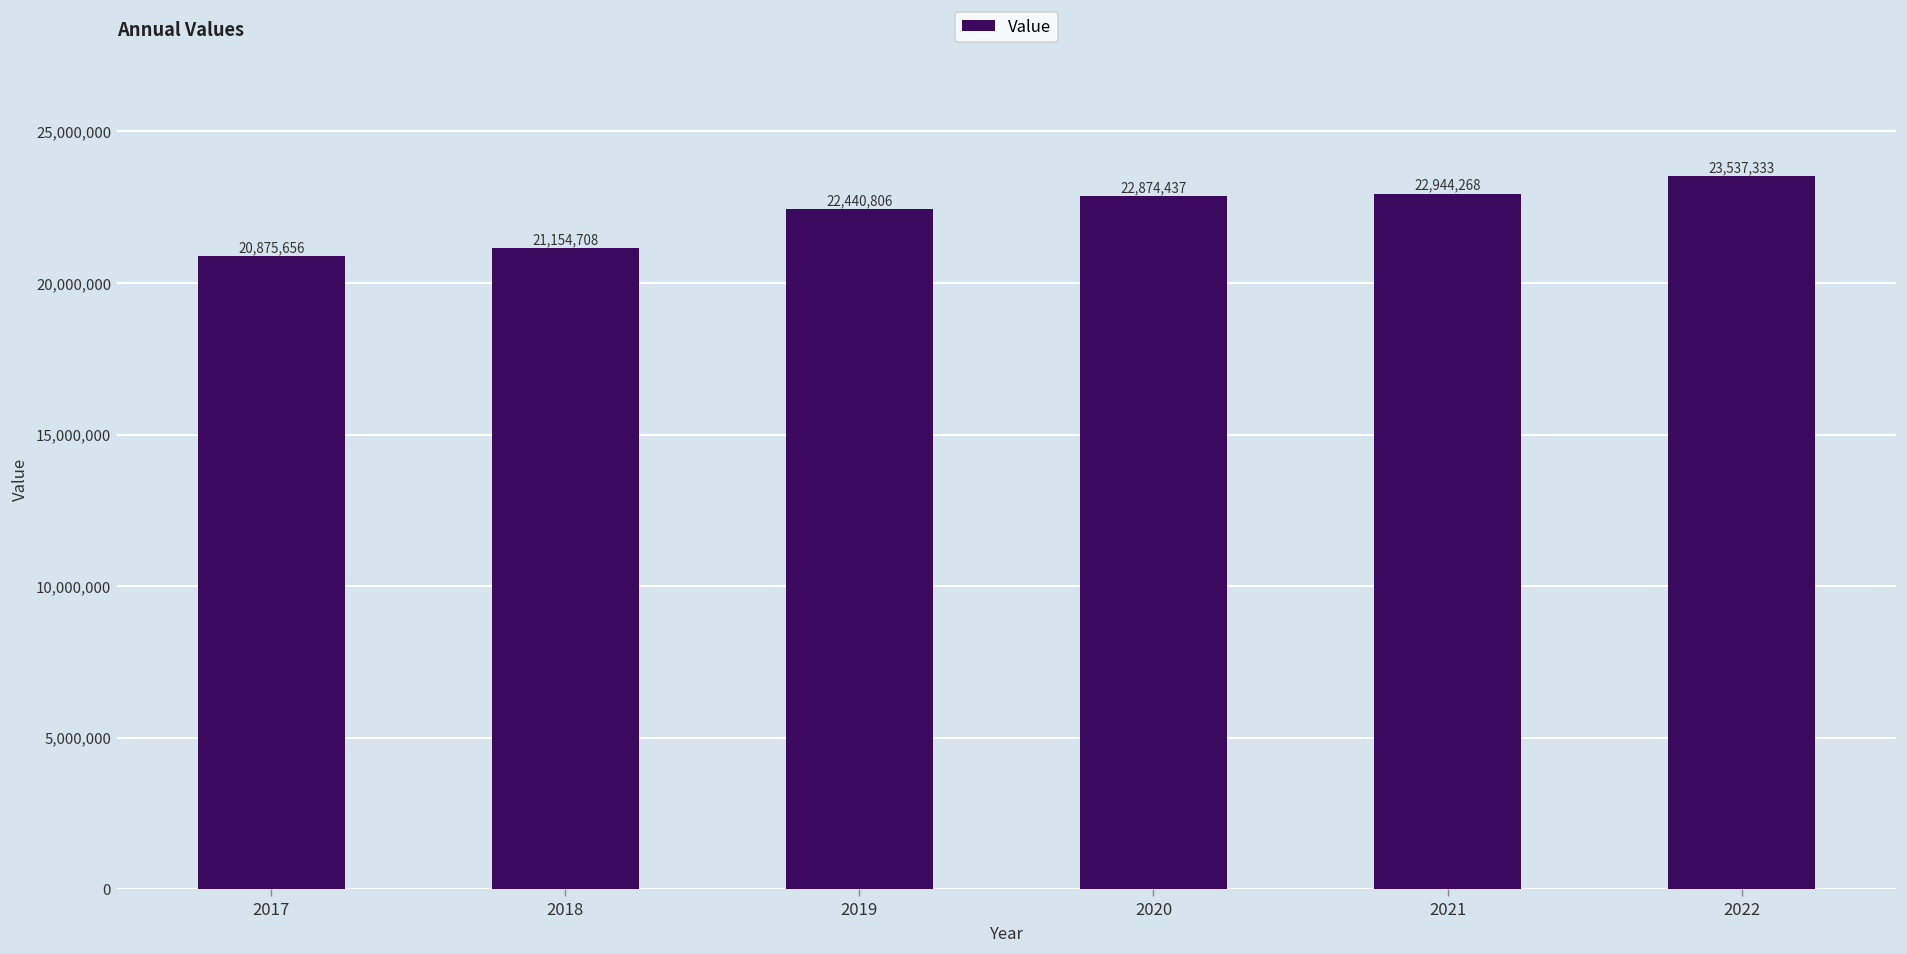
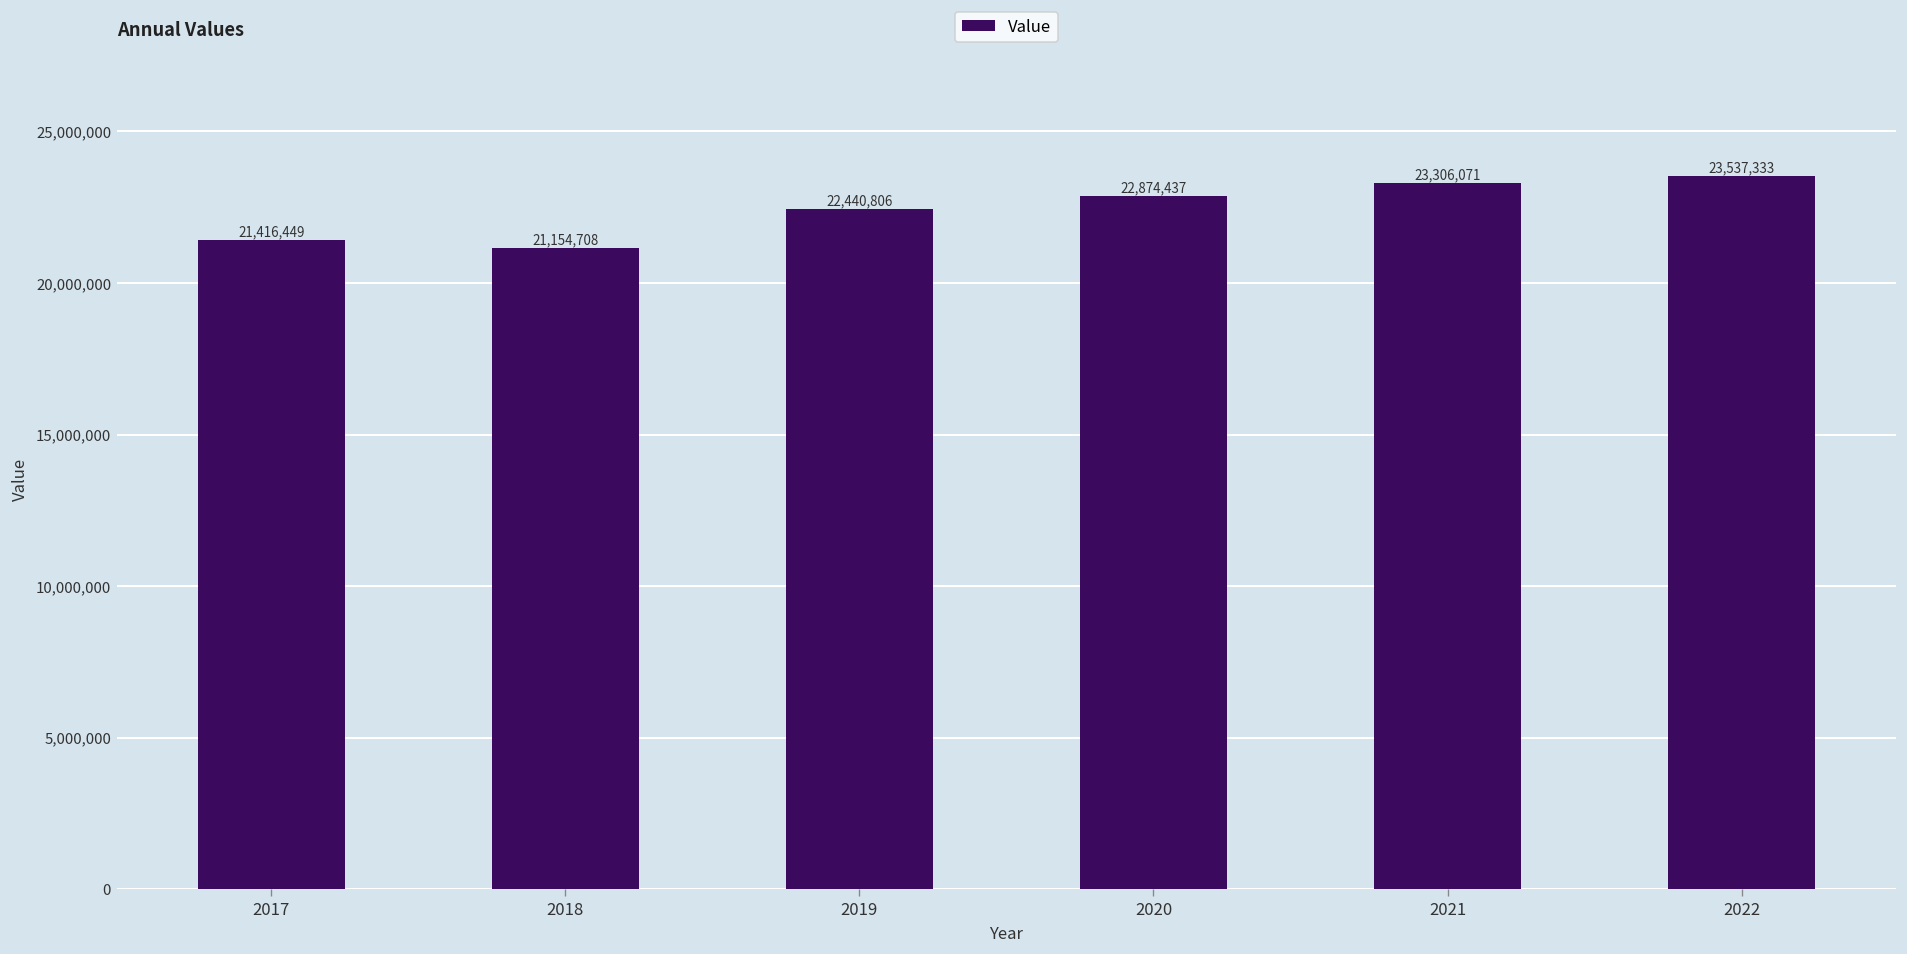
2017: 20,875,656 -> 21,416,449
2021: 22,944,268 -> 23,306,071
